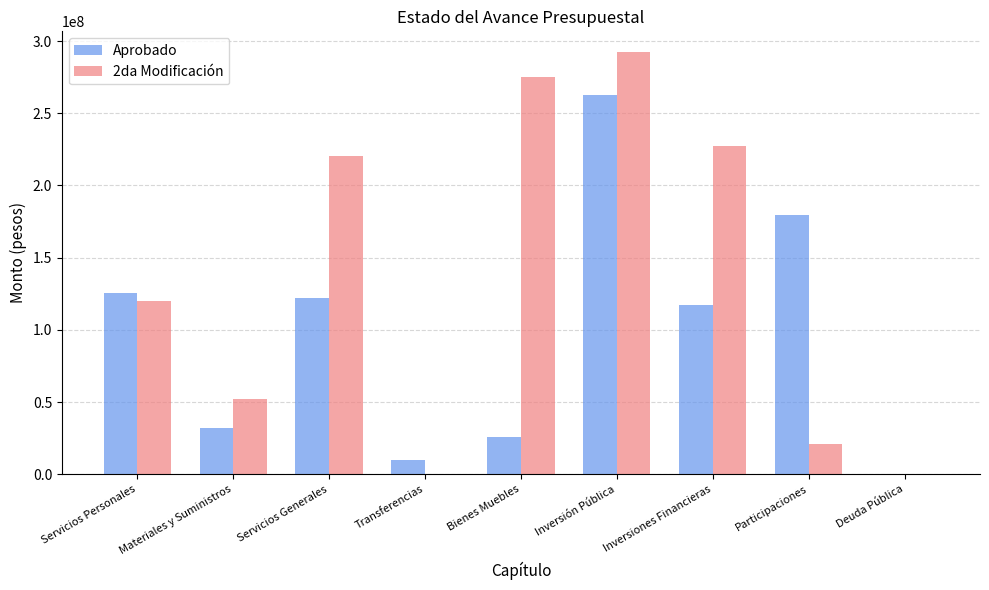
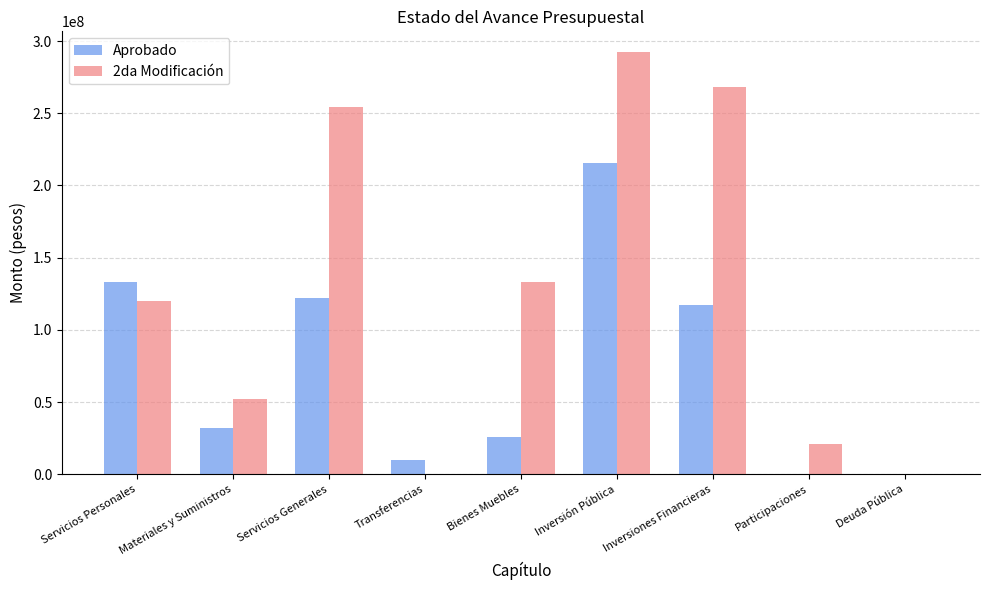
Aprobado, Servicios Personales: 126000000 -> 133000000
2da Modificación, Servicios Generales: 221000000 -> 254000000
2da Modificación, Bienes Muebles: 275000000 -> 133000000
Aprobado, Inversión Pública: 262000000 -> 215000000
2da Modificación, Inversiones Financieras: 227000000 -> 268000000
Aprobado, Participaciones: 179000000 -> 0
